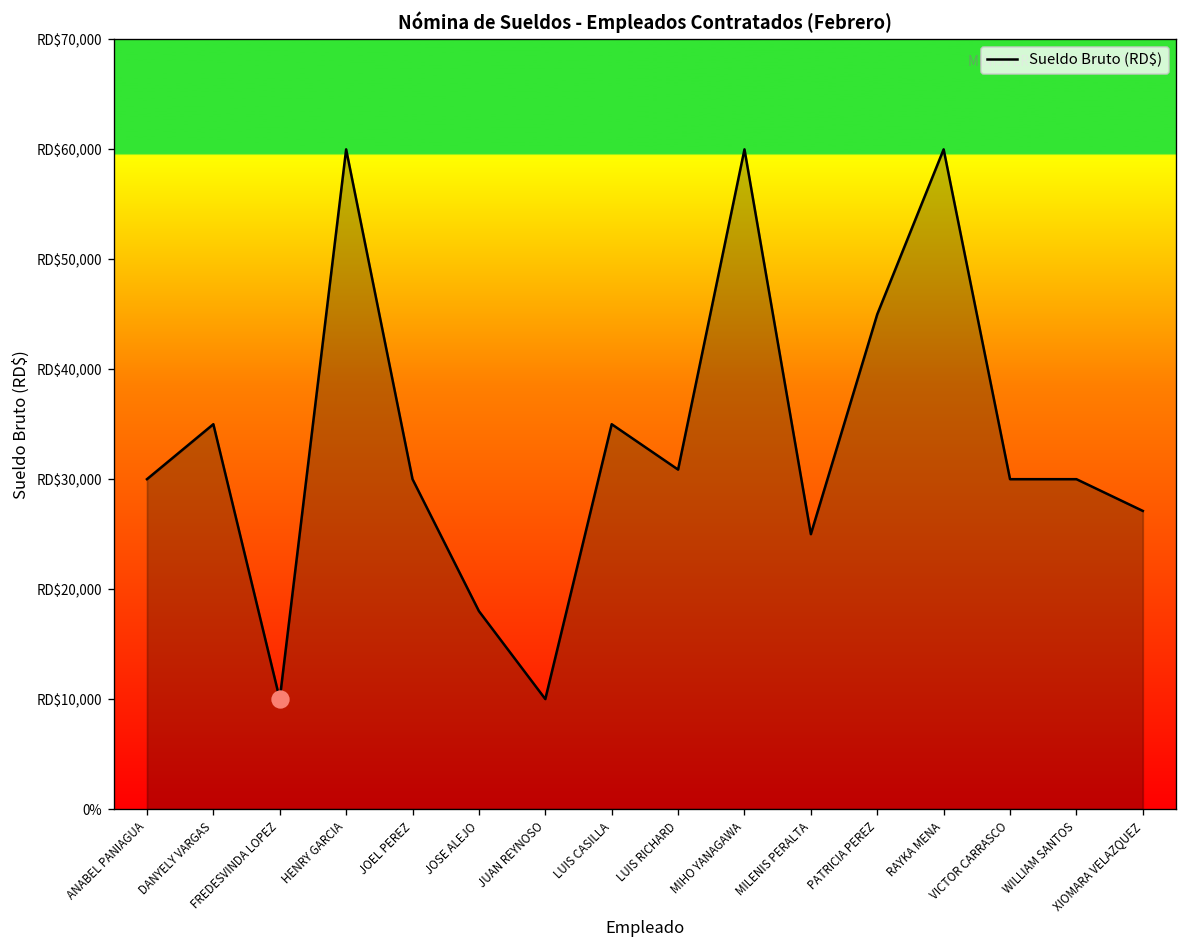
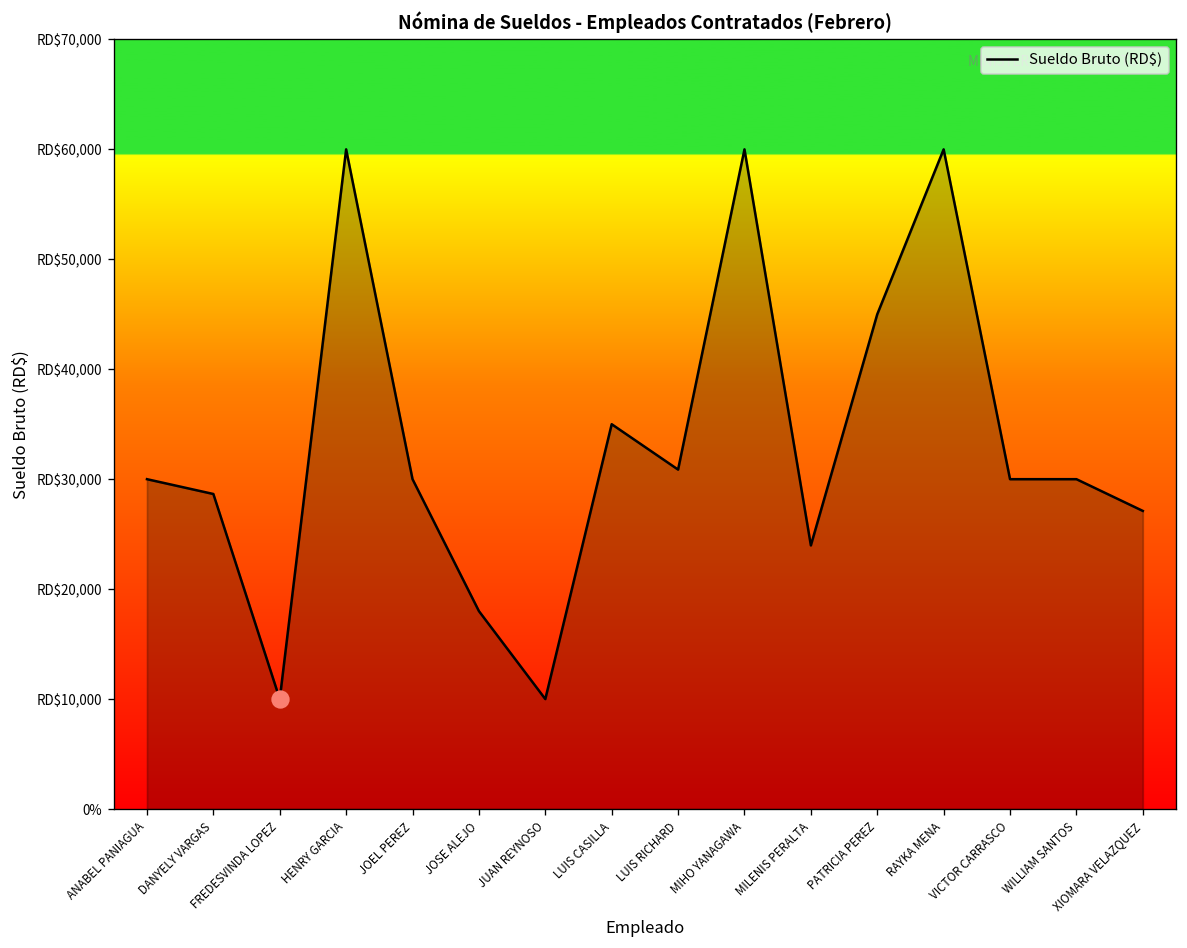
Sueldo Bruto (RD$), DANYELY VARGAS: RD$35,000 -> RD$29,000
Sueldo Bruto (RD$), MILENIS PERALTA: RD$25,000 -> RD$24,000
